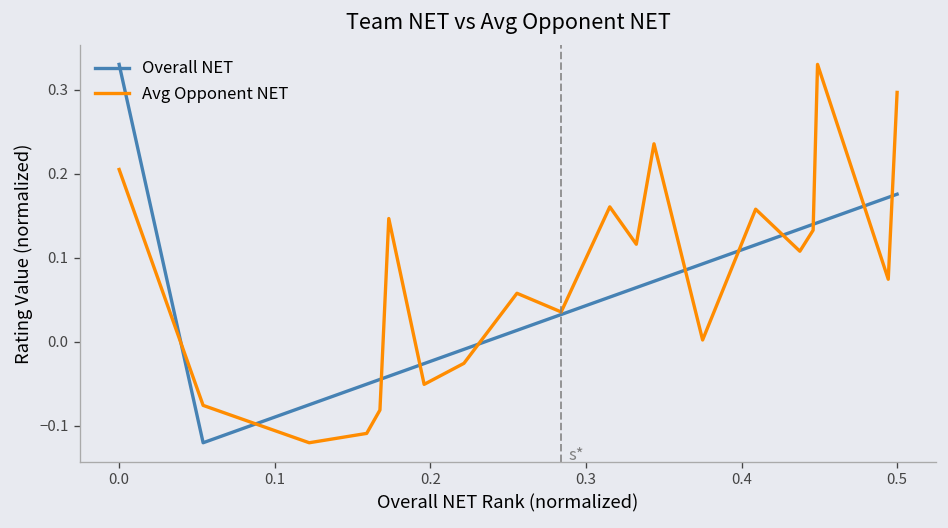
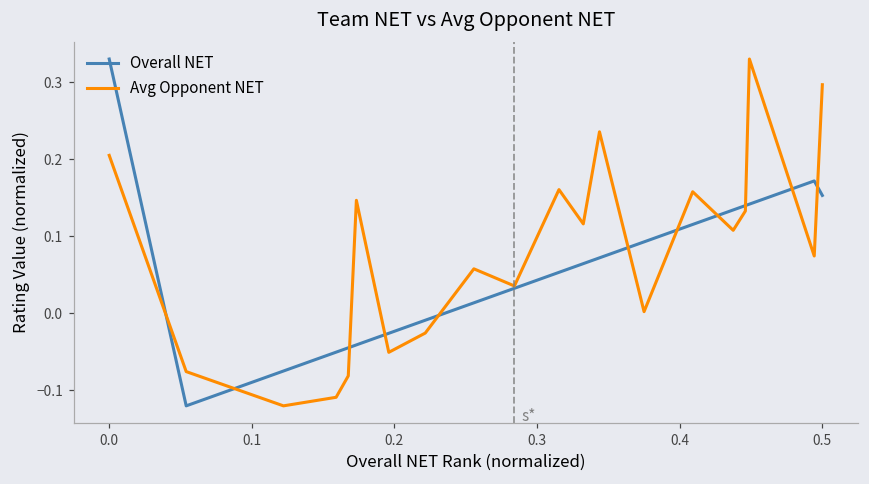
Overall NET, 0.5: 0.18 -> 0.15
